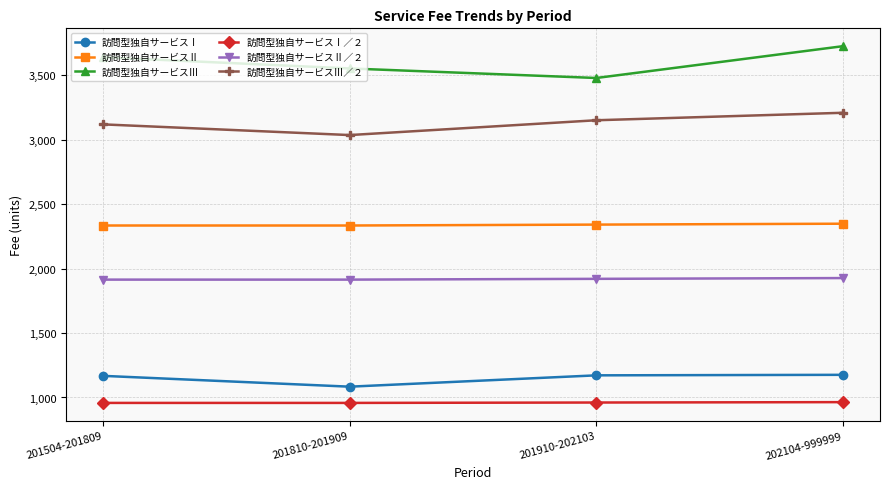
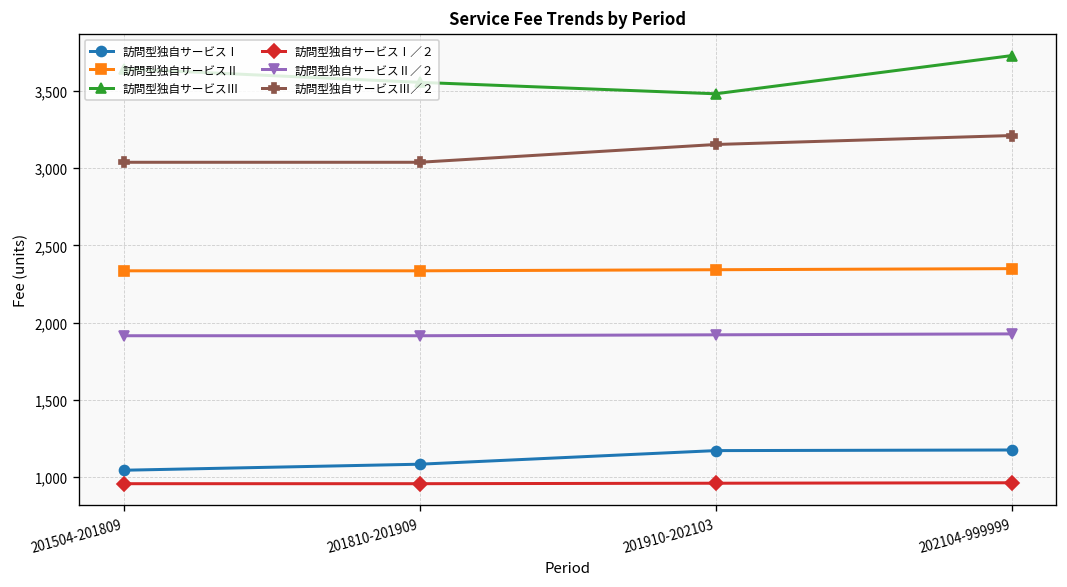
訪問型独自サービスⅠ, 201504-201809: 1,170 -> 1,050
訪問型独自サービスⅢ／２, 201504-201809: 3,120 -> 3,040
